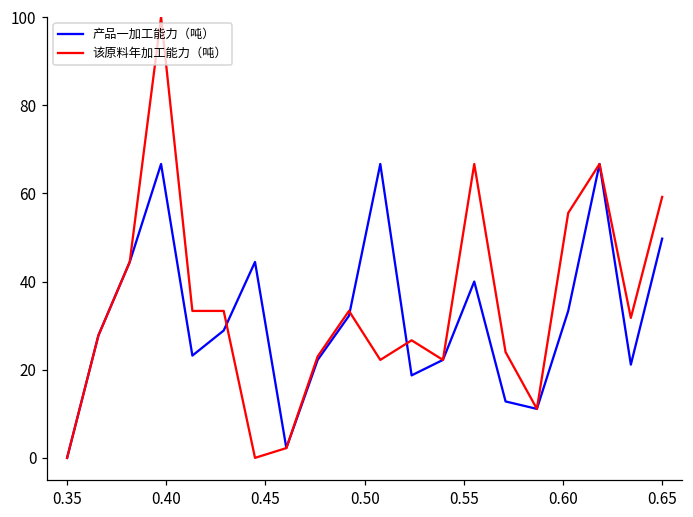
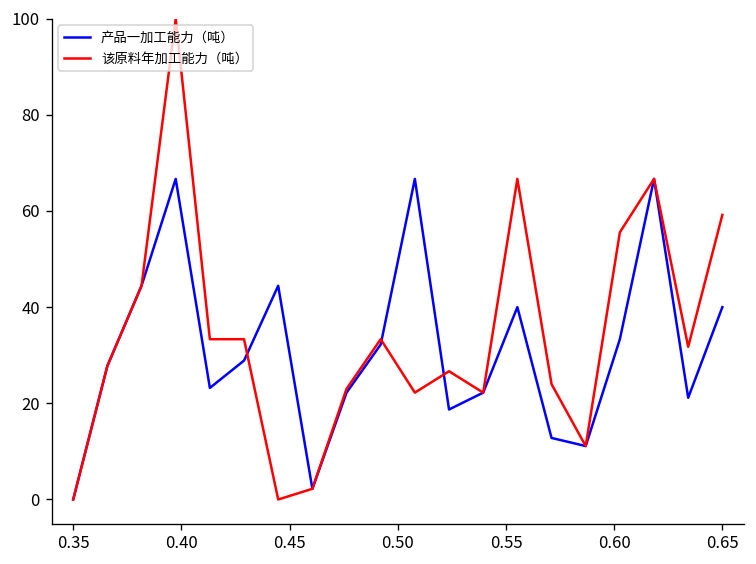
产品一加工能力（吨）, 0.65: 50 -> 40
